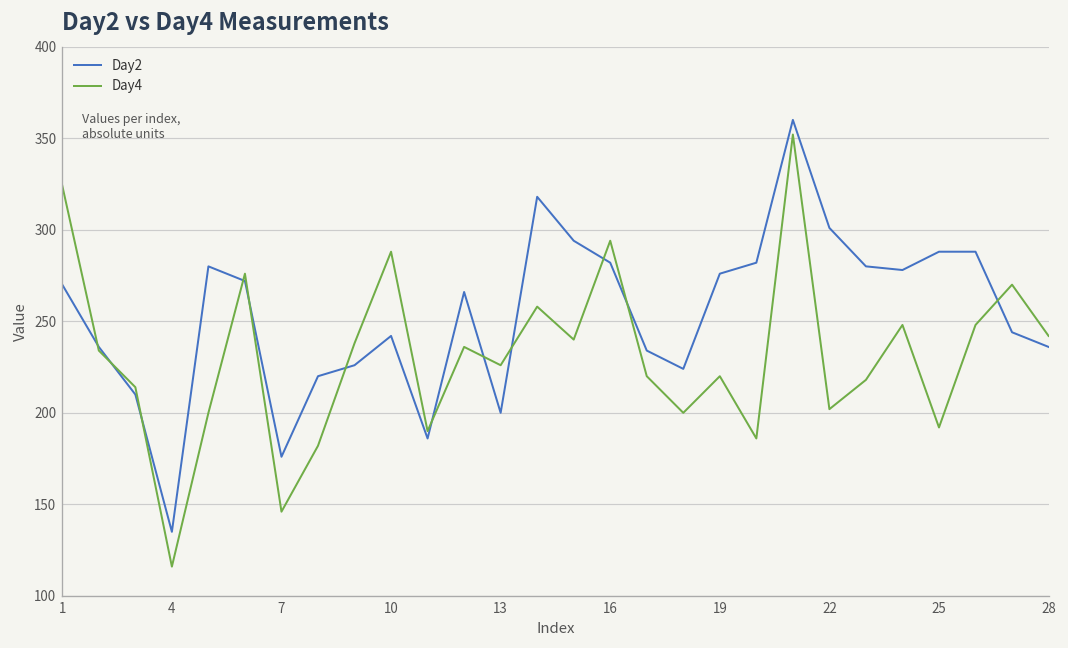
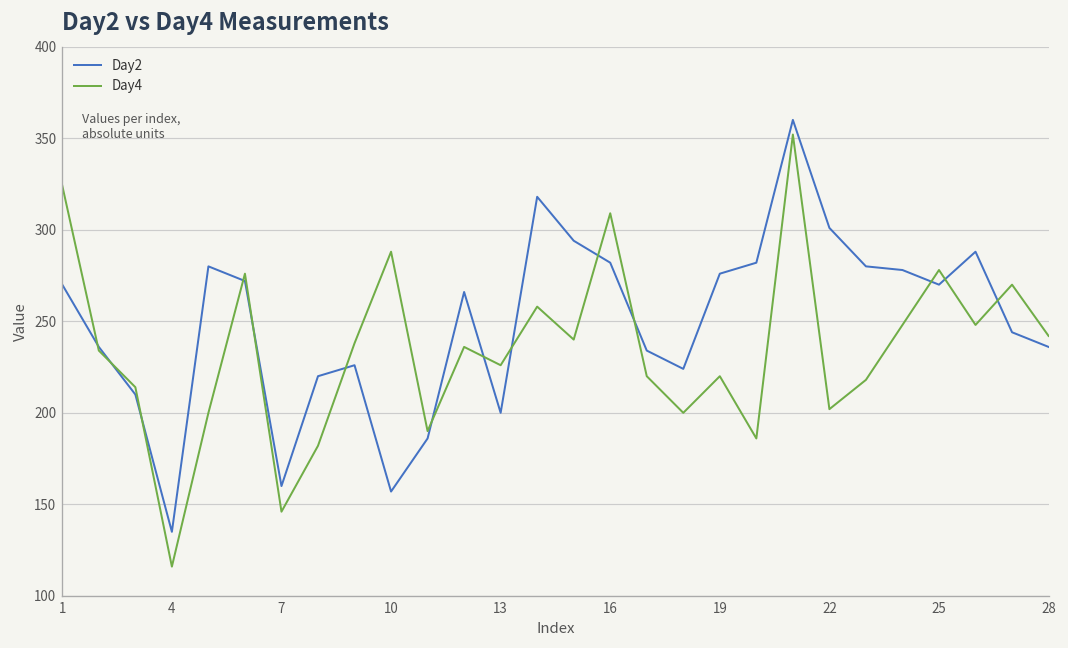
Day2, 7: 176 -> 160
Day2, 10: 242 -> 157
Day4, 16: 294 -> 309
Day2, 25: 288 -> 270
Day4, 25: 192 -> 278
